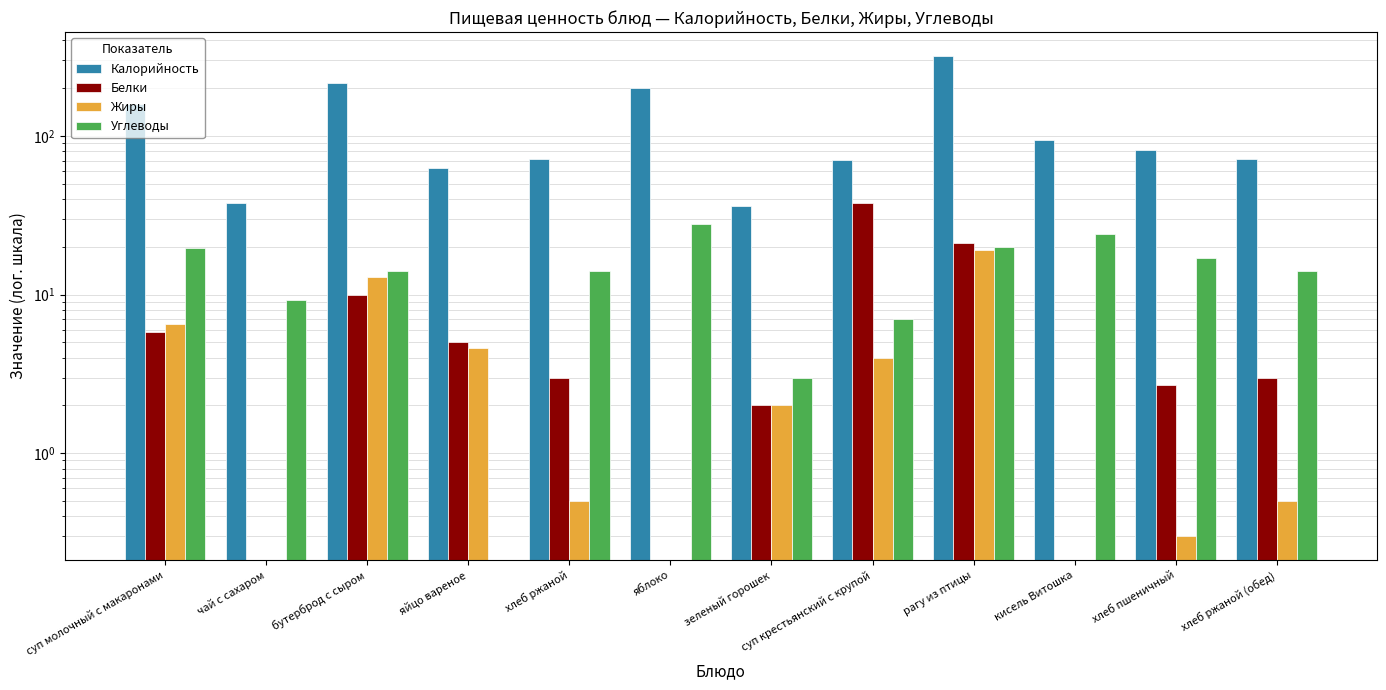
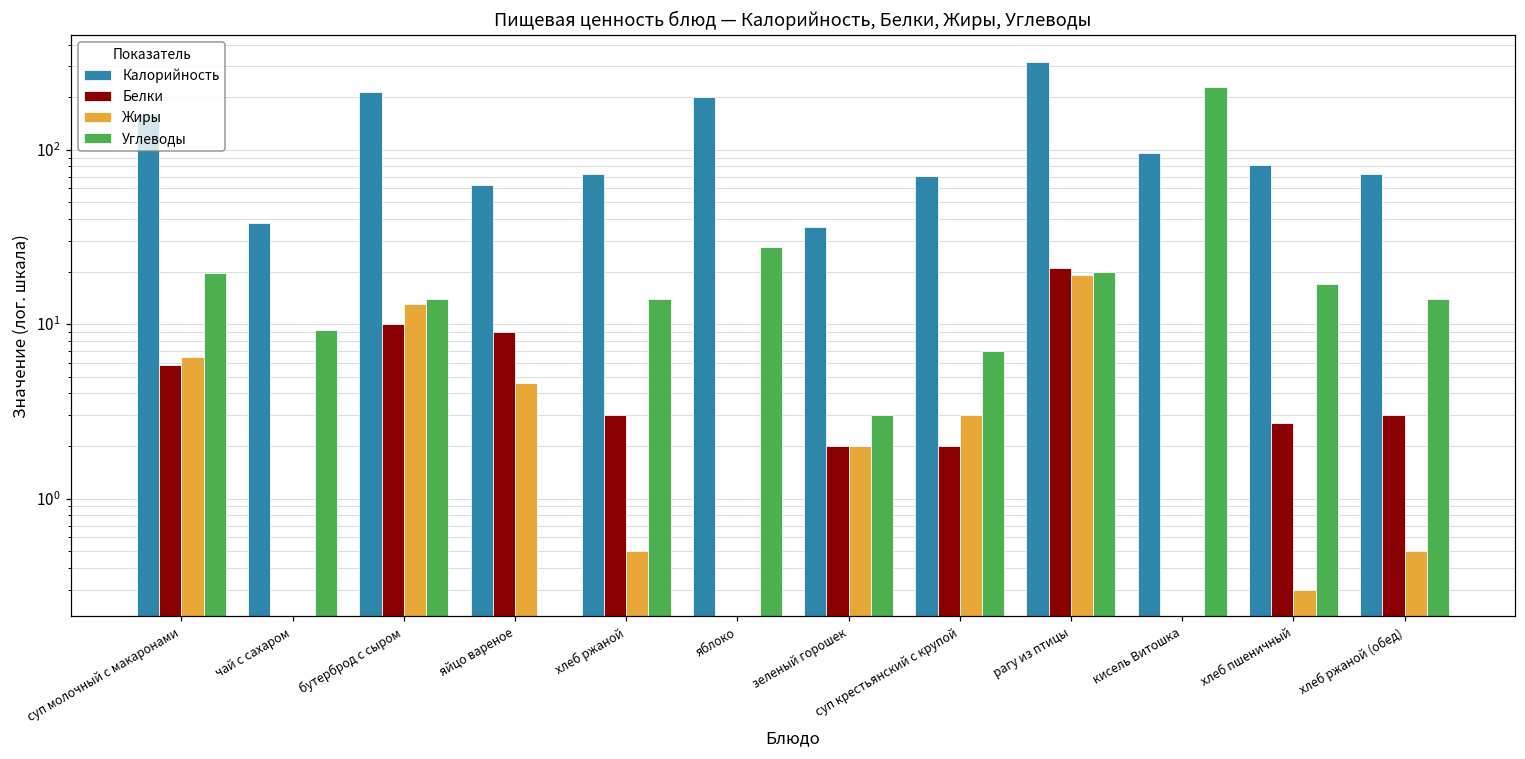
Белки, яйцо вареное: 5 -> 9
Белки, суп крестьянский с крупой: 38 -> 2
Жиры, суп крестьянский с крупой: 4 -> 3
Углеводы, кисель Витошка: 24 -> 230
